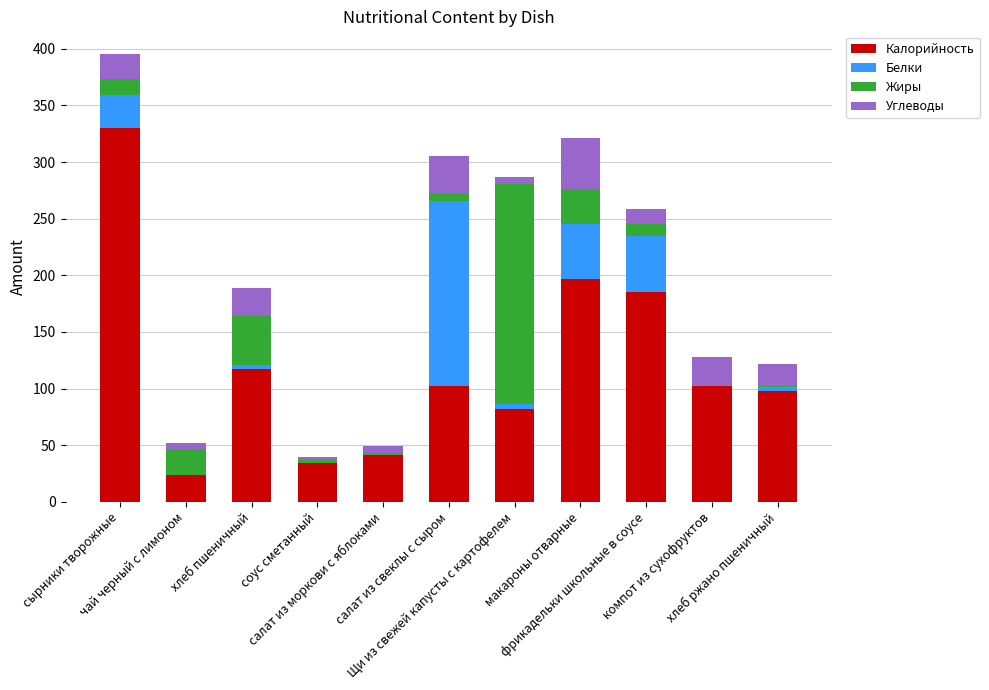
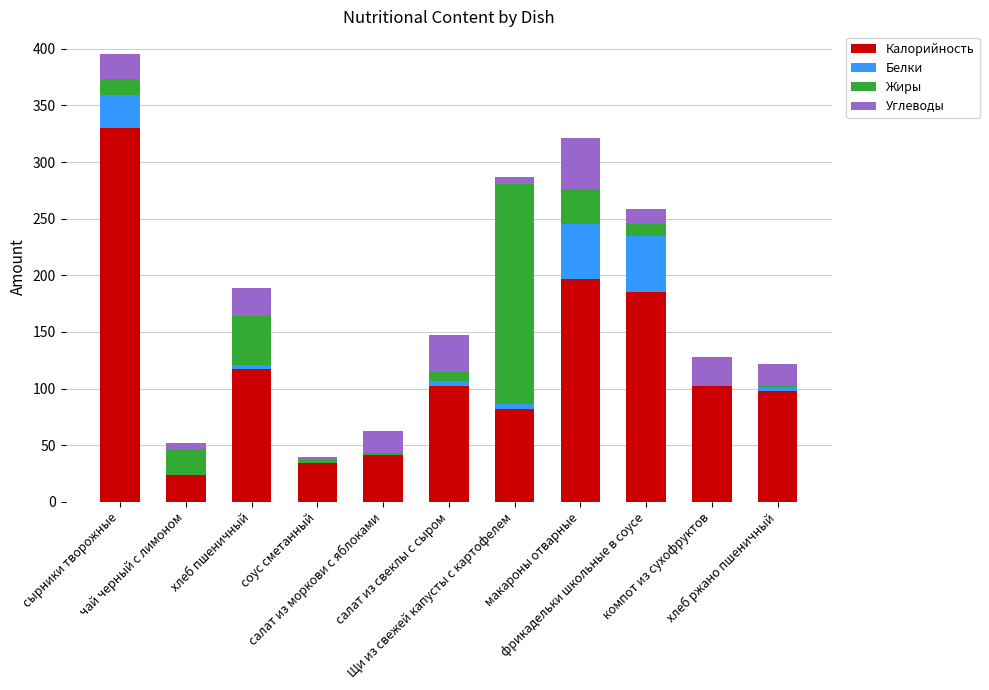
Углеводы, салат из моркови с яблоками: 6 -> 20
Белки, салат из свеклы с сыром: 163 -> 4
